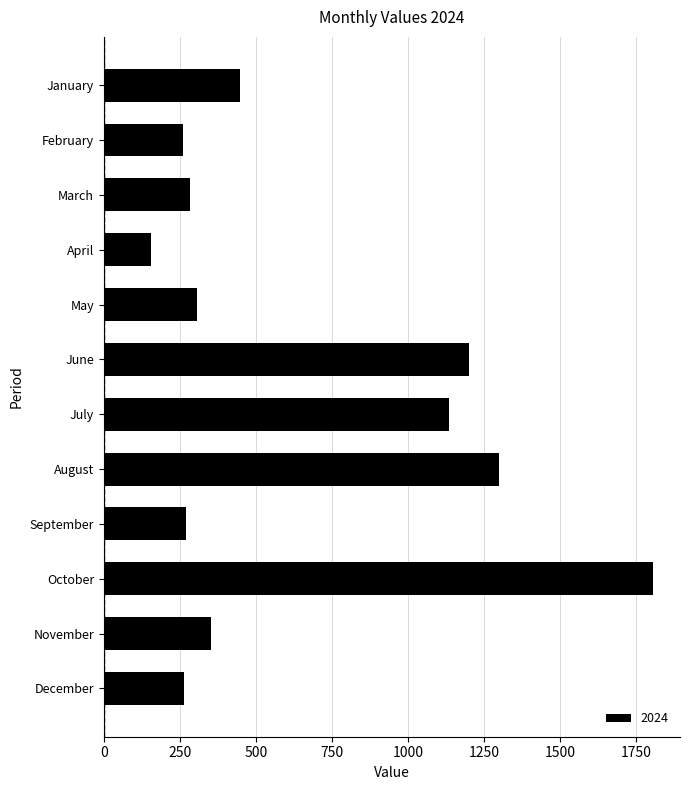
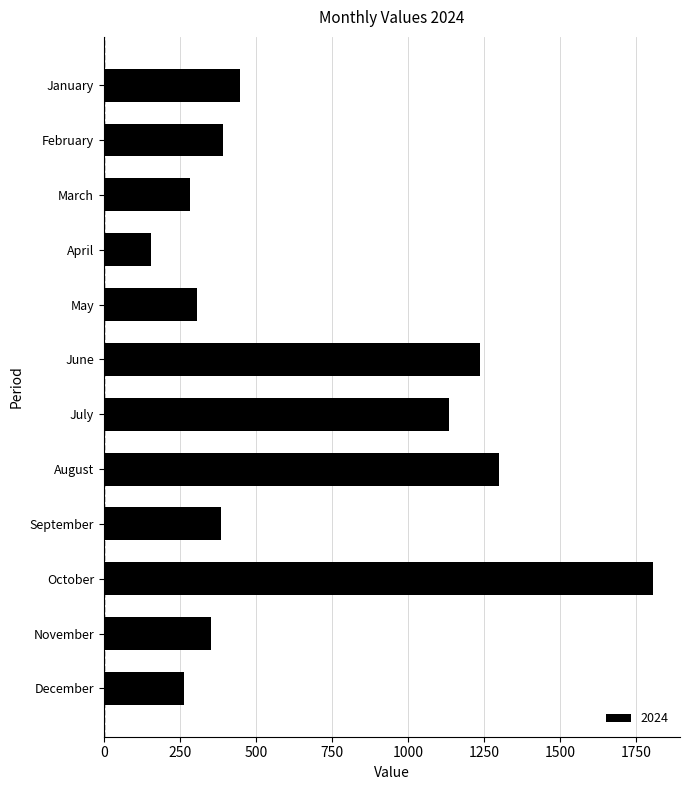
February: 260 -> 390
June: 1200 -> 1240
September: 270 -> 390
